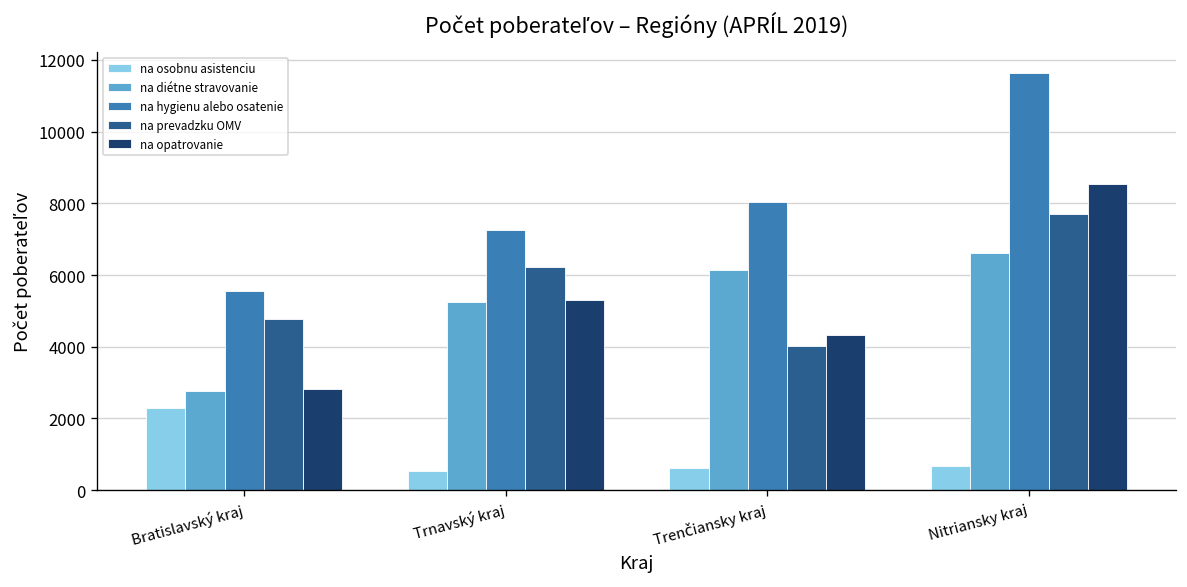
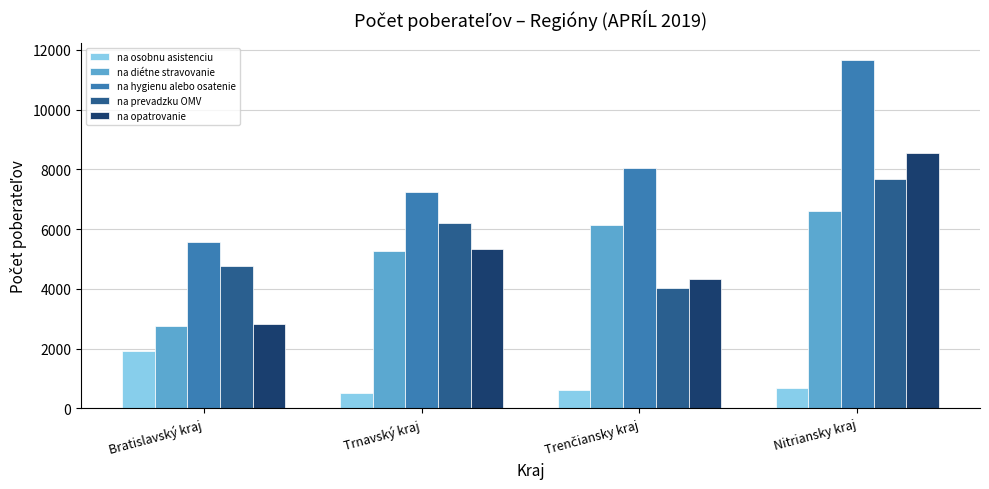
na osobnu asistenciu, Bratislavský kraj: 2300 -> 1900
